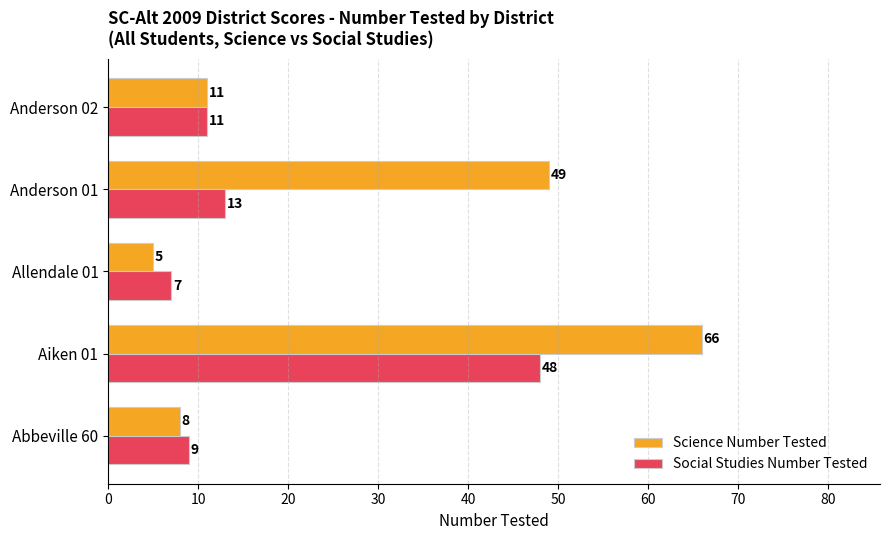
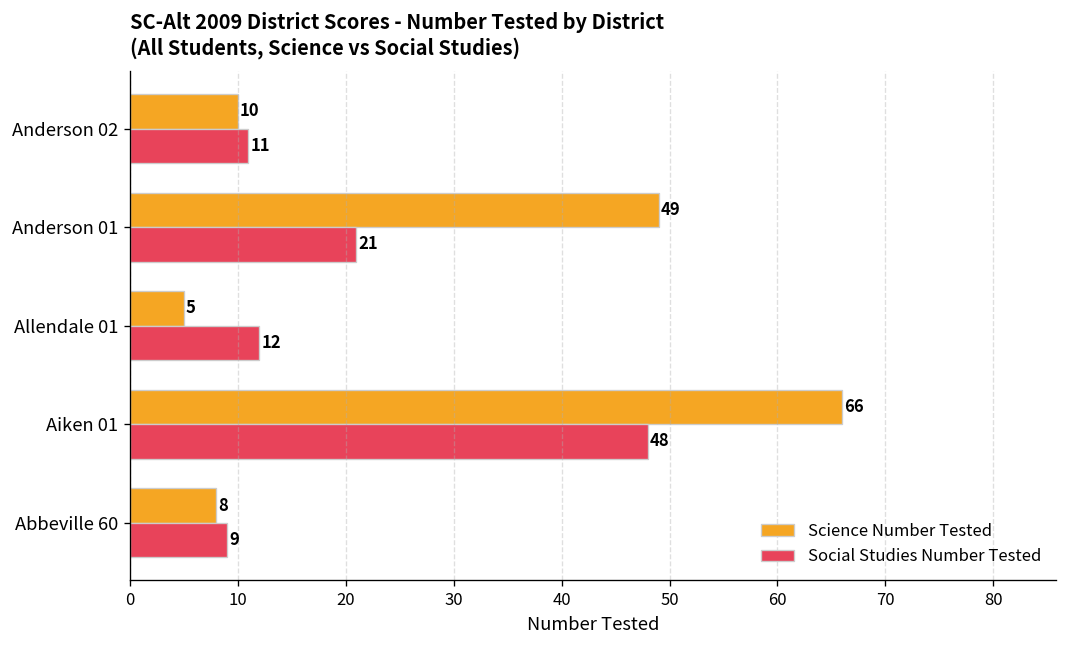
Science Number Tested, Anderson 02: 11 -> 10
Social Studies Number Tested, Anderson 01: 13 -> 21
Social Studies Number Tested, Allendale 01: 7 -> 12
